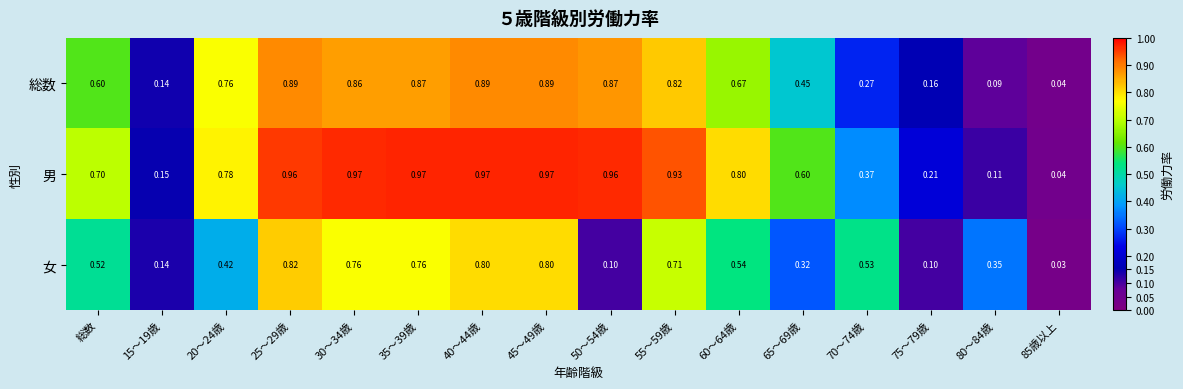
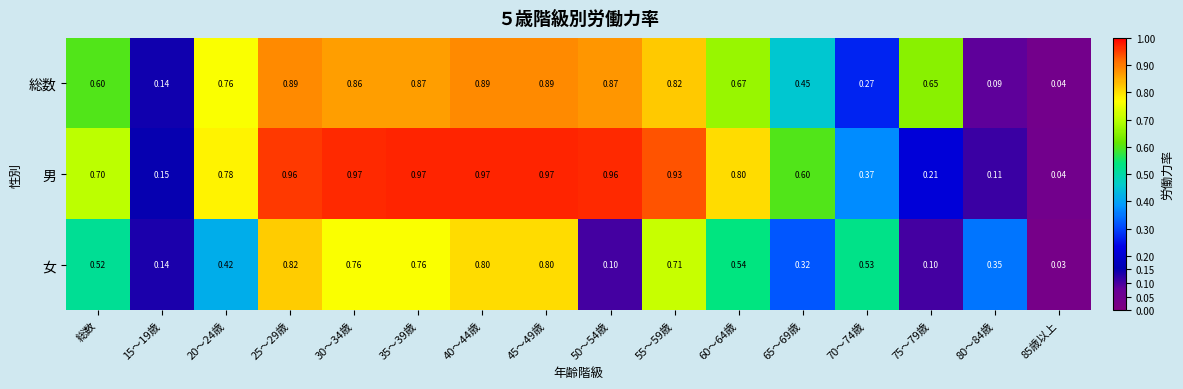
総数, 75～79歳: 0.16 -> 0.65
